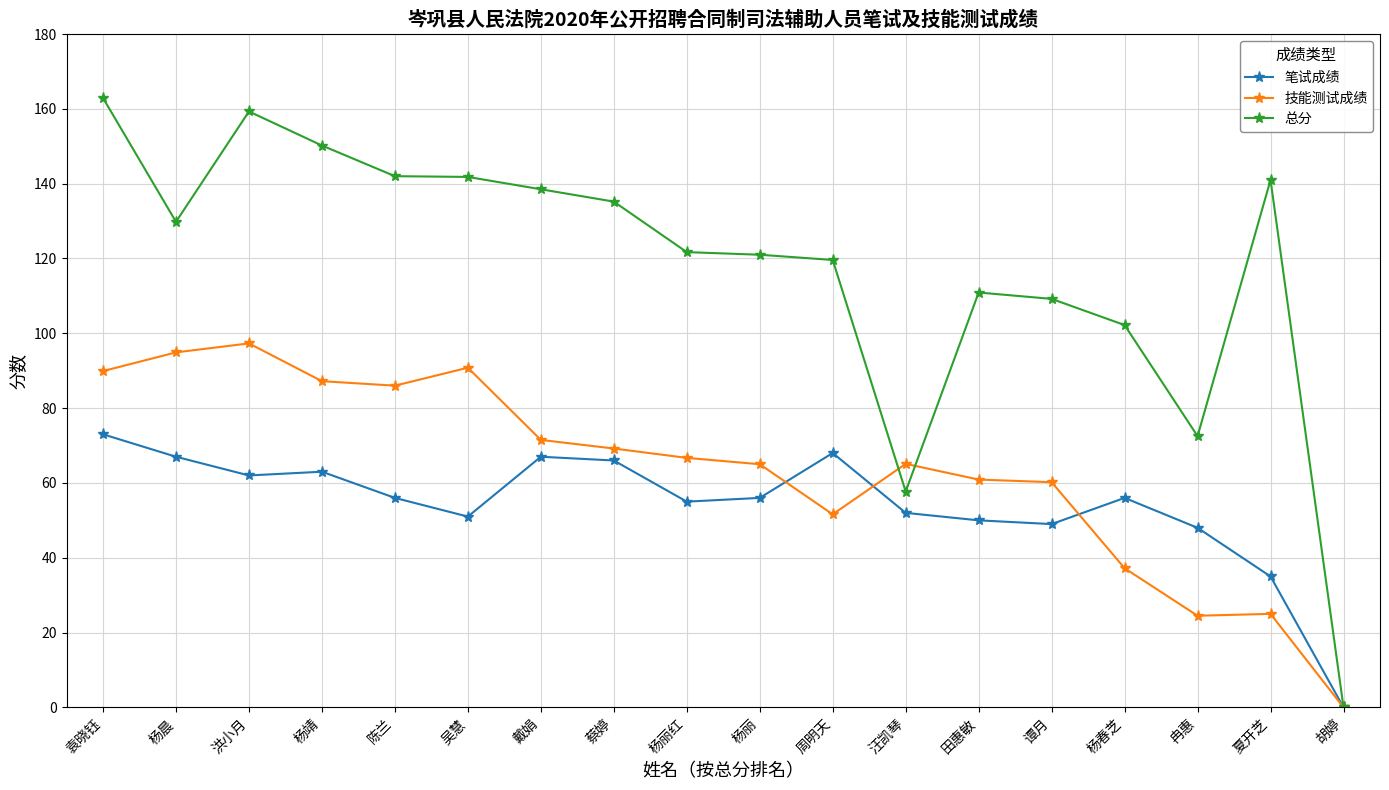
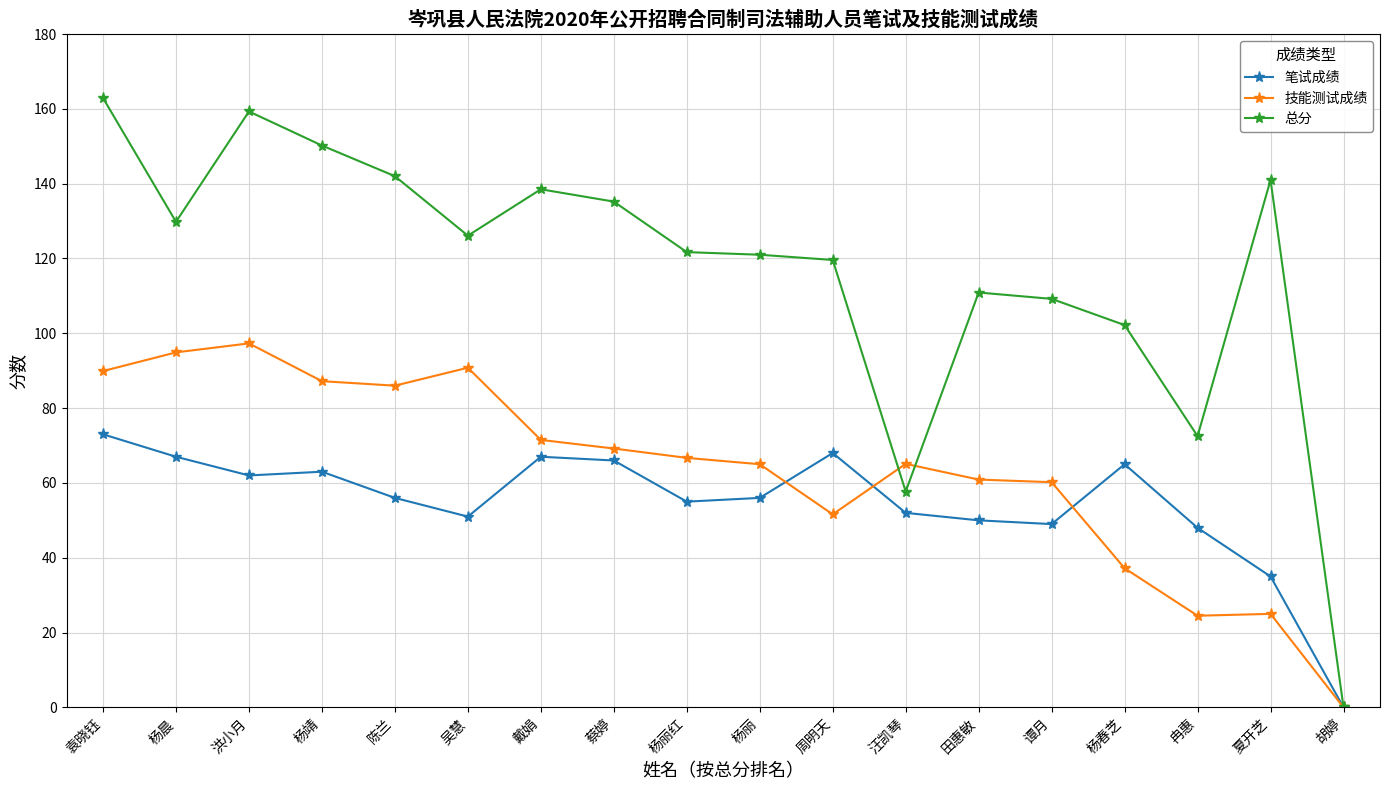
总分, 吴慧: 142 -> 126
笔试成绩, 杨春芝: 56 -> 65
